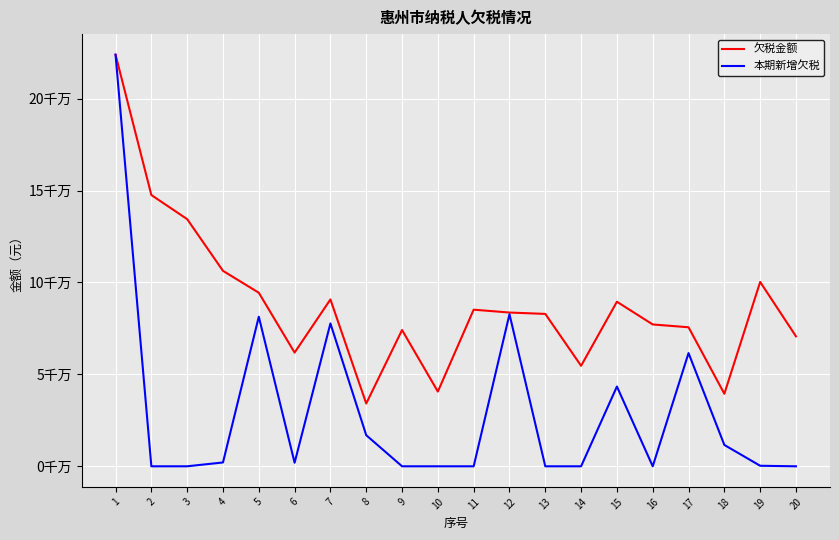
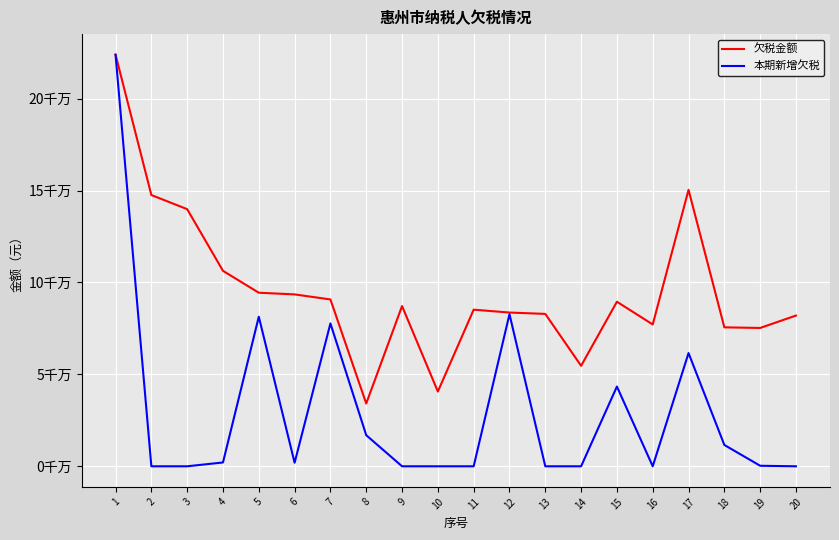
欠税金额, 3: 13.4千万 -> 14.0千万
欠税金额, 6: 6.2千万 -> 9.4千万
欠税金额, 9: 7.4千万 -> 8.7千万
欠税金额, 17: 7.6千万 -> 15.0千万
欠税金额, 18: 3.9千万 -> 7.6千万
欠税金额, 19: 10.0千万 -> 7.5千万
欠税金额, 20: 7.1千万 -> 8.2千万
